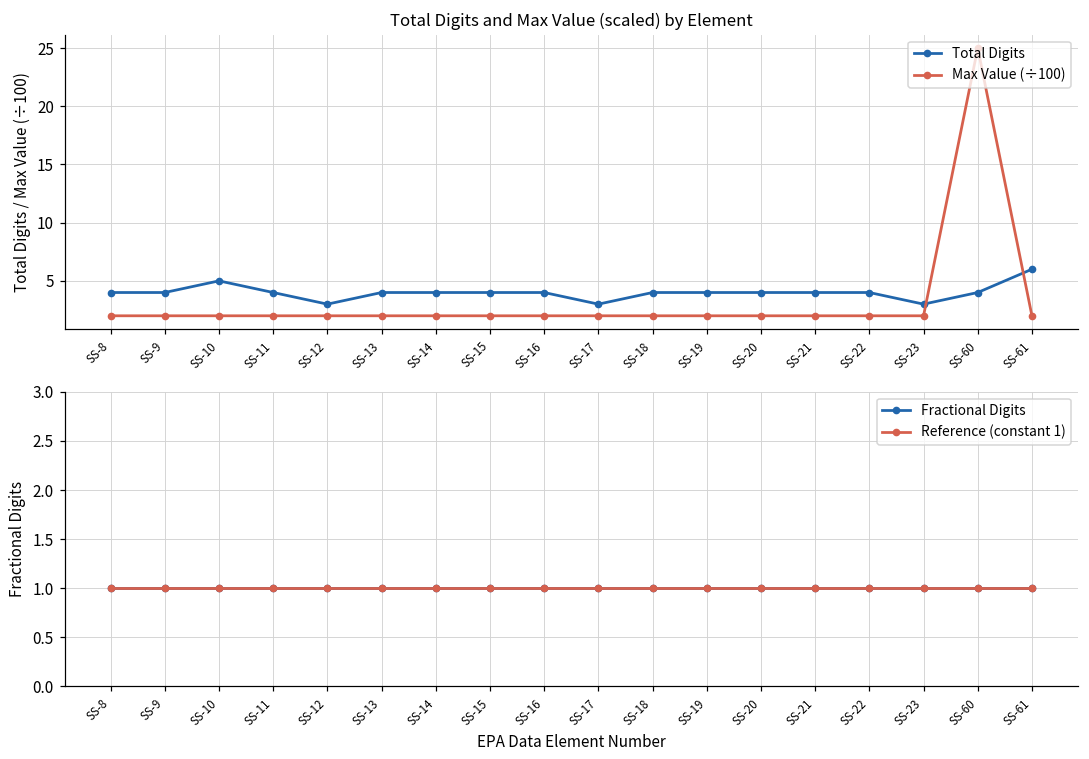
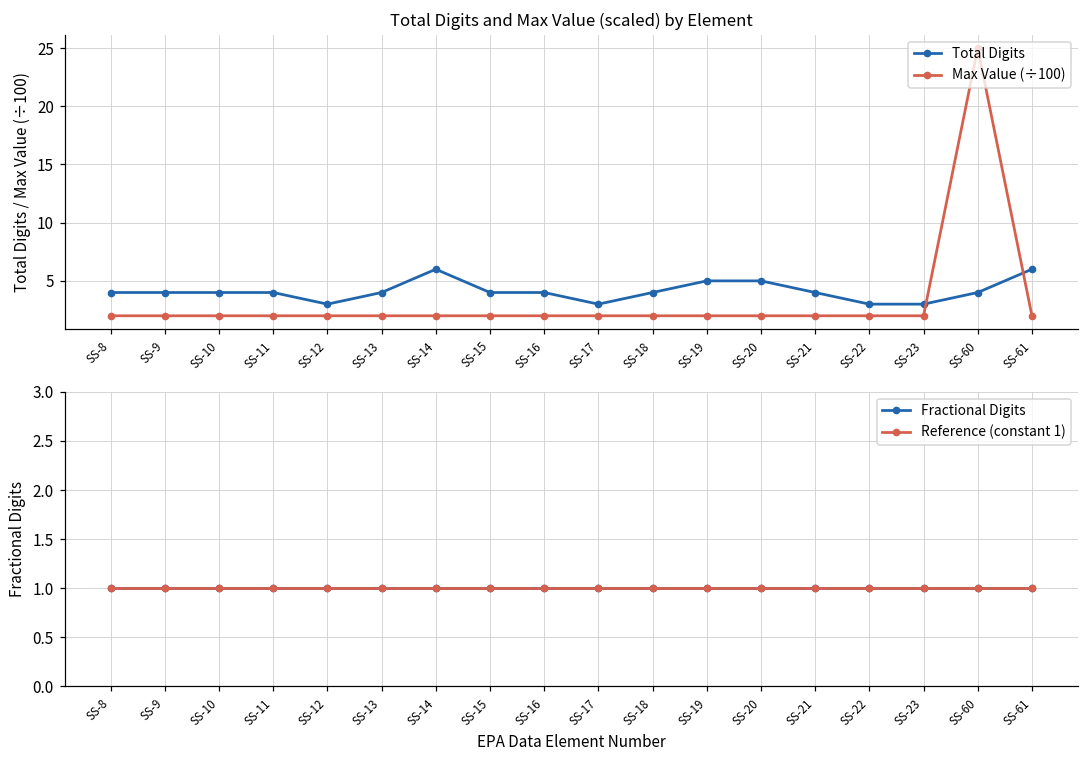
Total Digits and Max Value (scaled) by Element, Total Digits, SS-10: 5 -> 4
Total Digits and Max Value (scaled) by Element, Total Digits, SS-14: 4 -> 6
Total Digits and Max Value (scaled) by Element, Total Digits, SS-19: 4 -> 5
Total Digits and Max Value (scaled) by Element, Total Digits, SS-20: 4 -> 5
Total Digits and Max Value (scaled) by Element, Total Digits, SS-22: 4 -> 3
